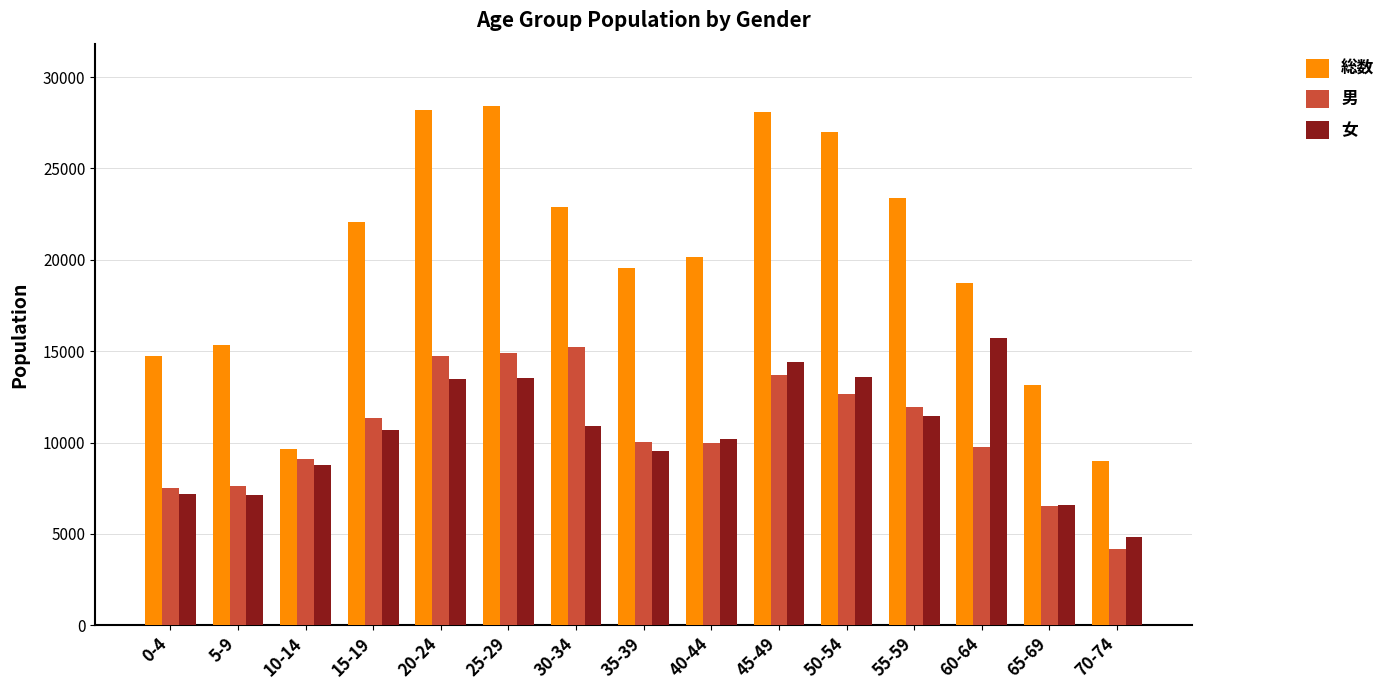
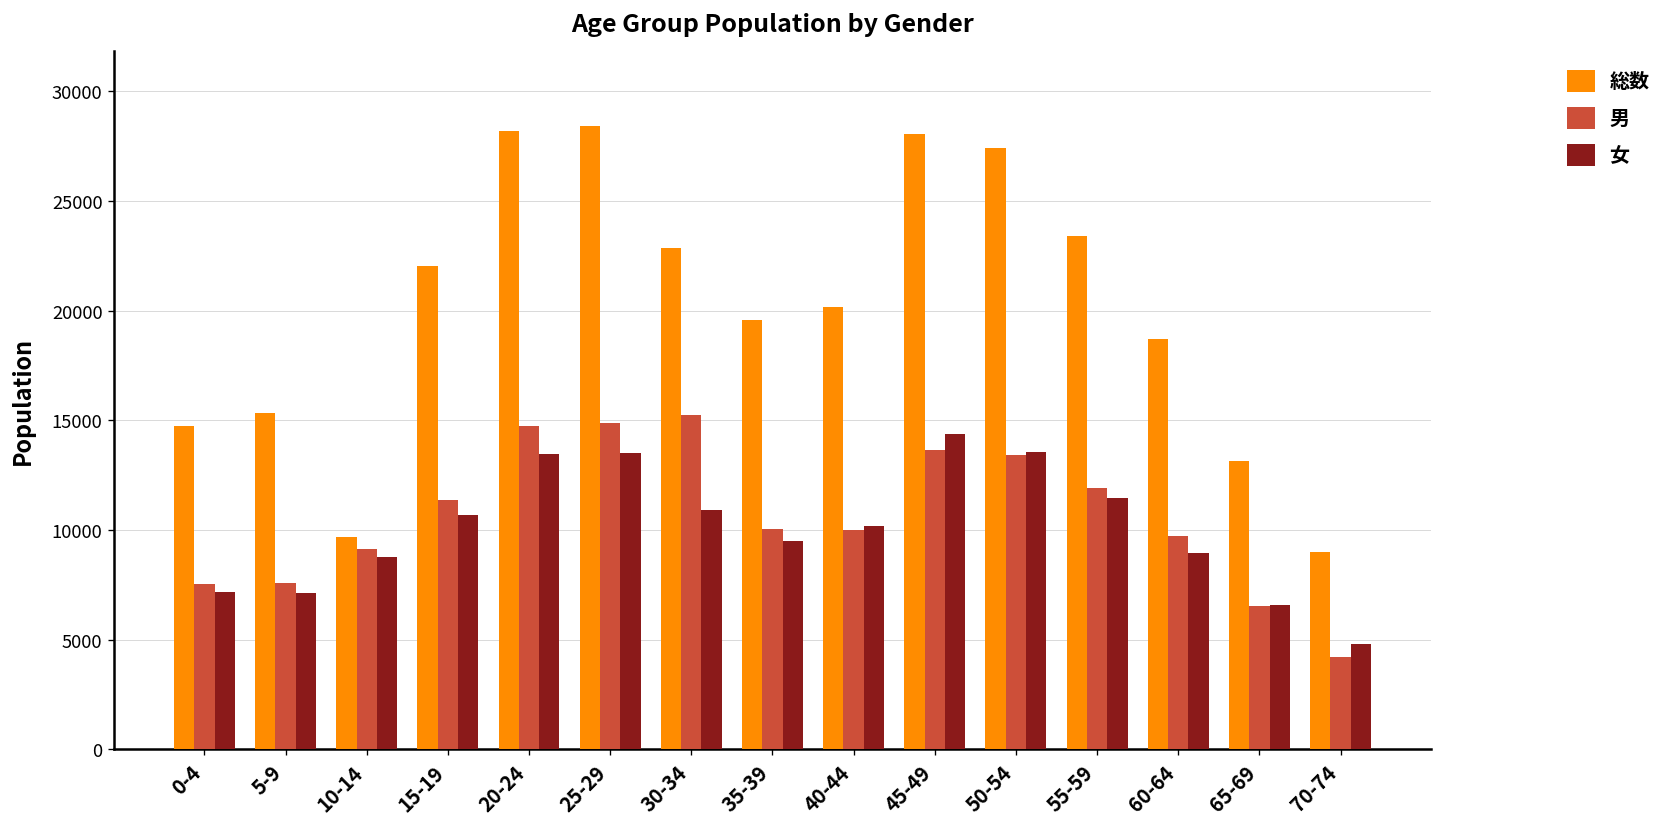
総数, 50-54: 27000 -> 27400
男, 50-54: 12600 -> 13400
女, 60-64: 15700 -> 9000
